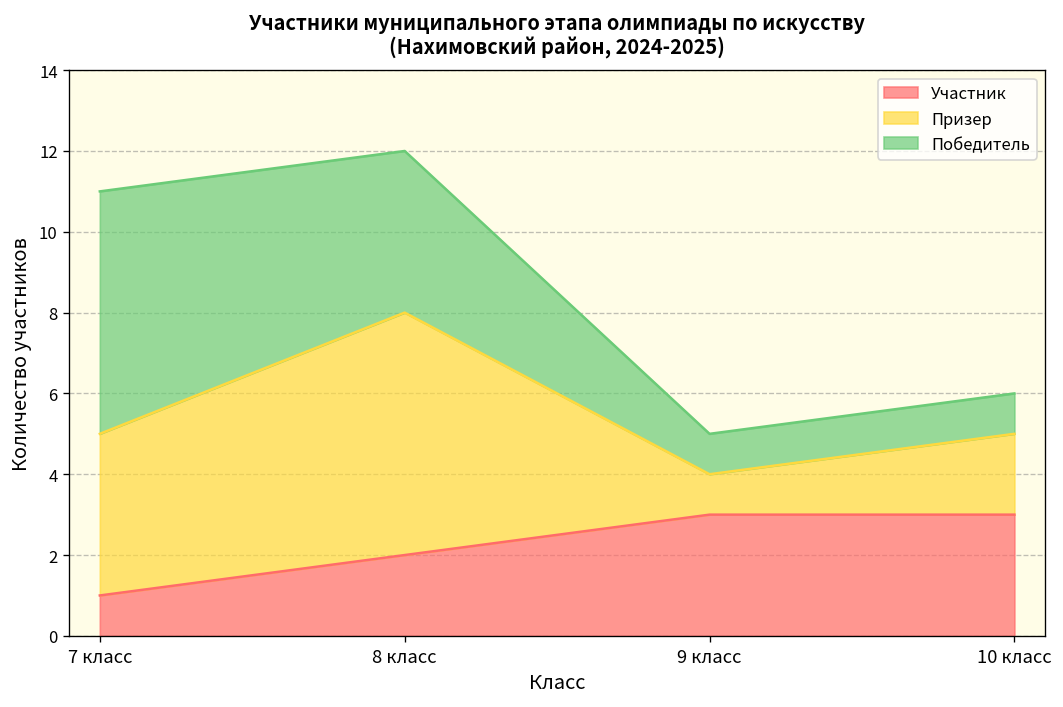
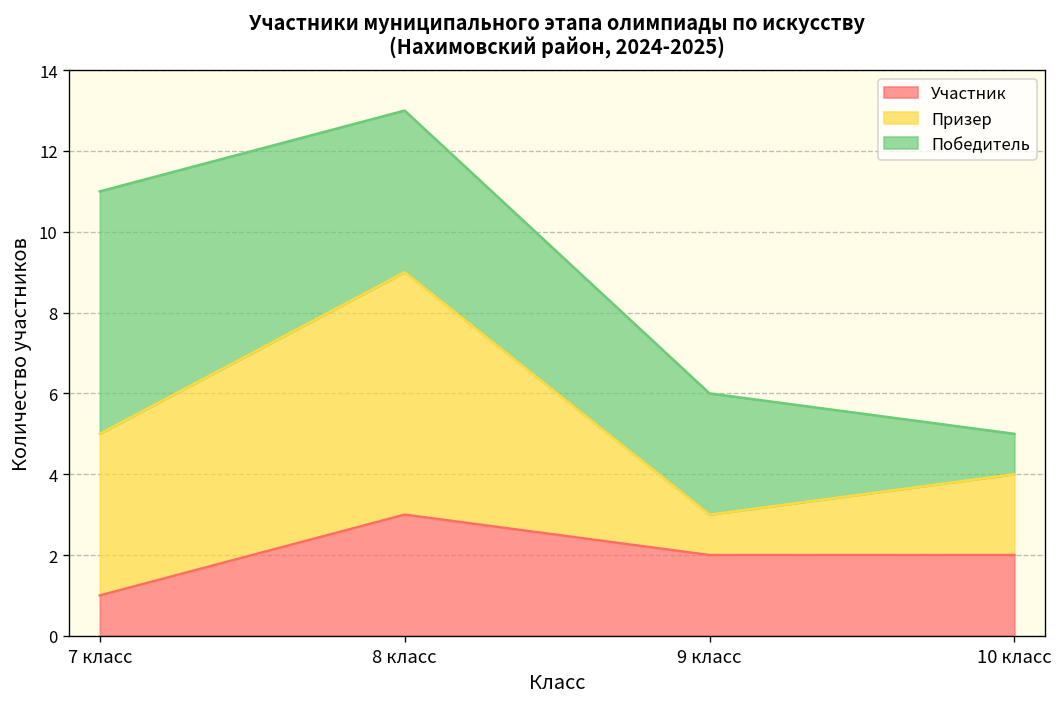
Участник, 8 класс: 2 -> 3
Участник, 9 класс: 3 -> 2
Победитель, 9 класс: 1 -> 3
Участник, 10 класс: 3 -> 2
